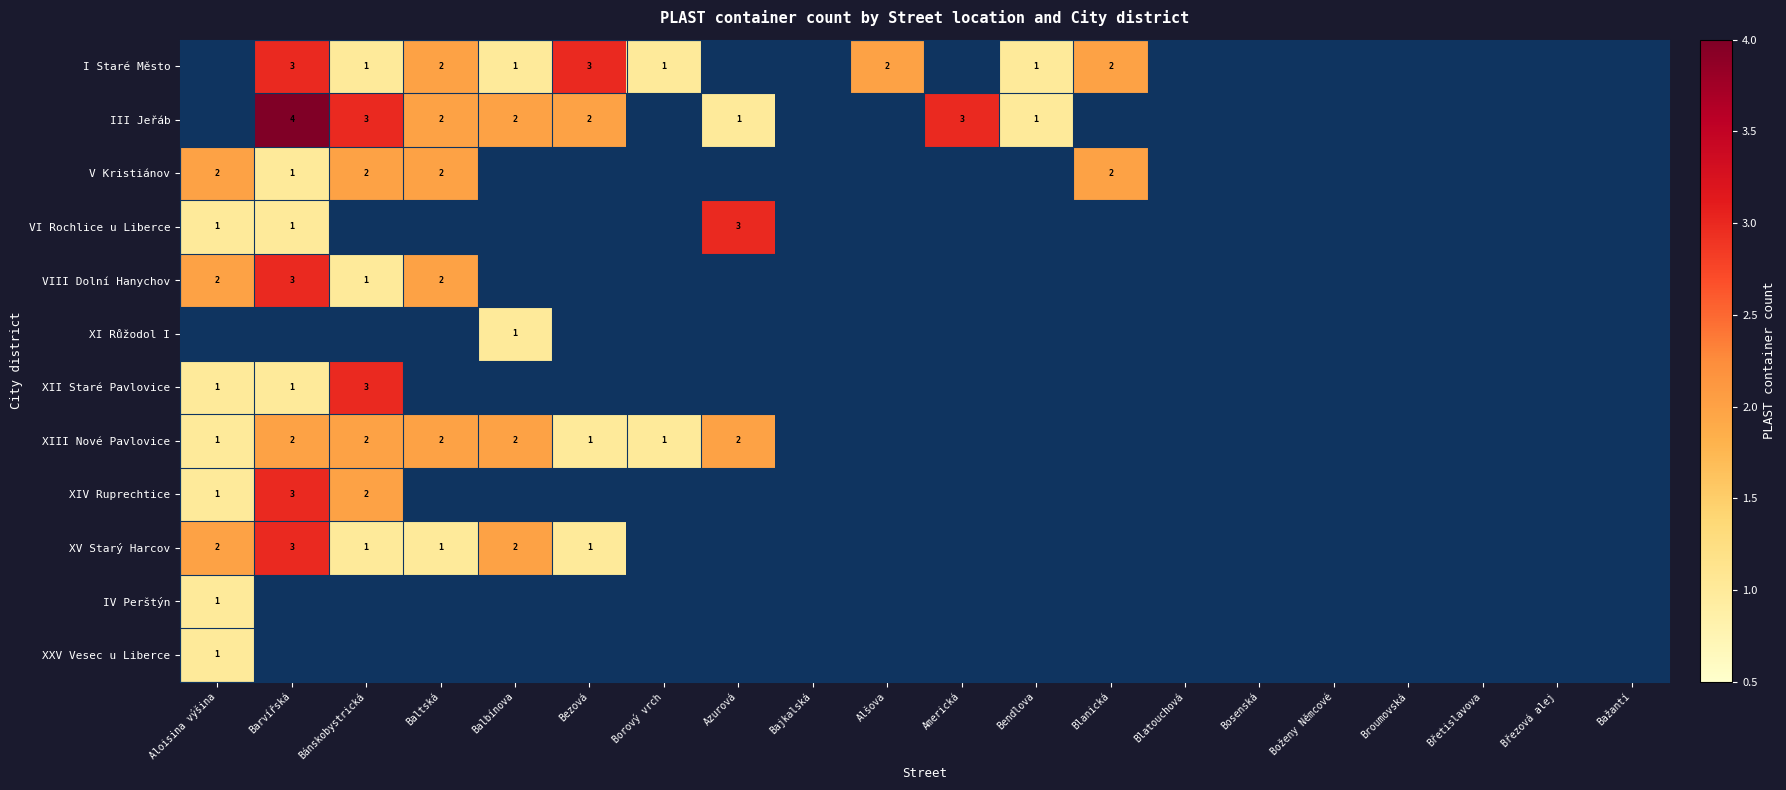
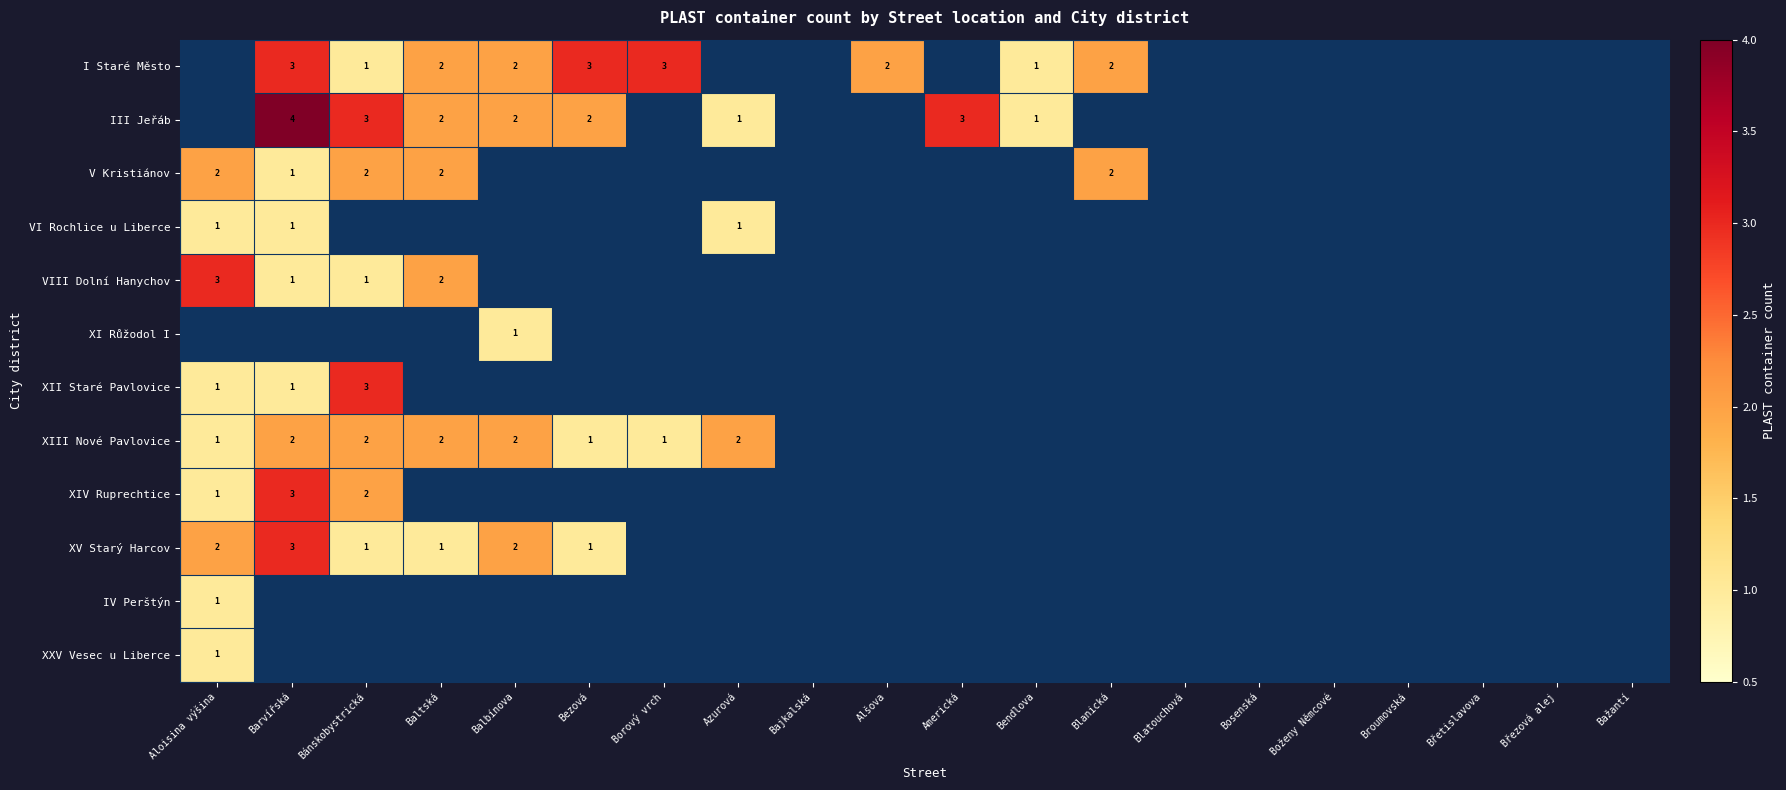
I Staré Město, Balbínova: 1 -> 2
I Staré Město, Borový vrch: 1 -> 3
VI Rochlice u Liberce, Azurová: 3 -> 1
VIII Dolní Hanychov, Aloisina výšina: 2 -> 3
VIII Dolní Hanychov, Barvířská: 3 -> 1
